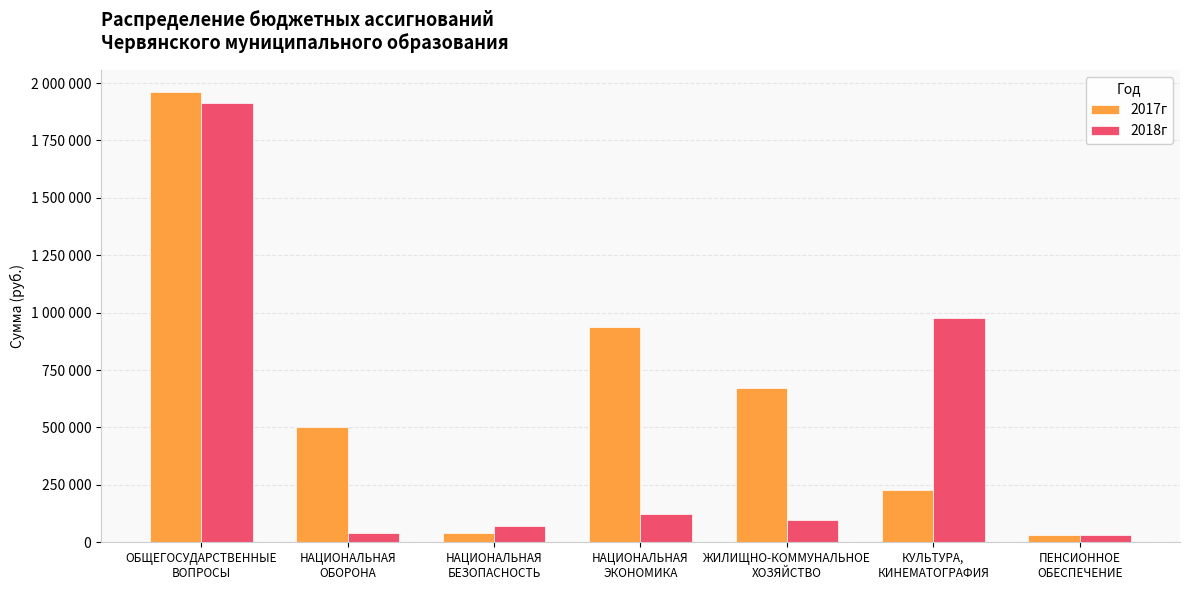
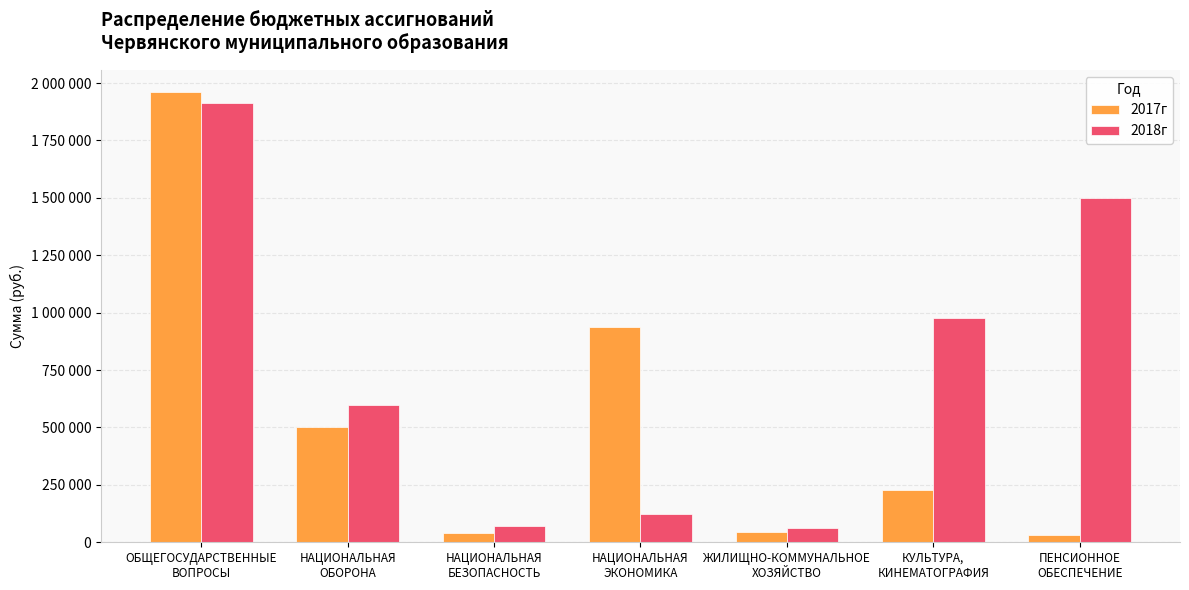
2018г, НАЦИОНАЛЬНАЯ ОБОРОНА: 40000 -> 600000
2017г, ЖИЛИЩНО-КОММУНАЛЬНОЕ ХОЗЯЙСТВО: 670000 -> 50000
2018г, ЖИЛИЩНО-КОММУНАЛЬНОЕ ХОЗЯЙСТВО: 100000 -> 60000
2018г, ПЕНСИОННОЕ ОБЕСПЕЧЕНИЕ: 30000 -> 1500000
